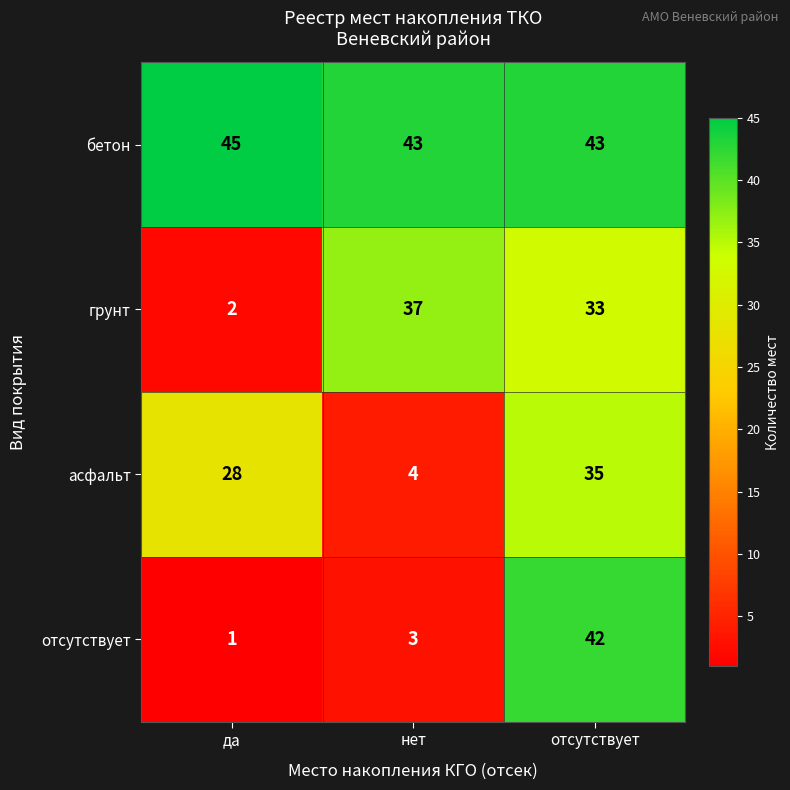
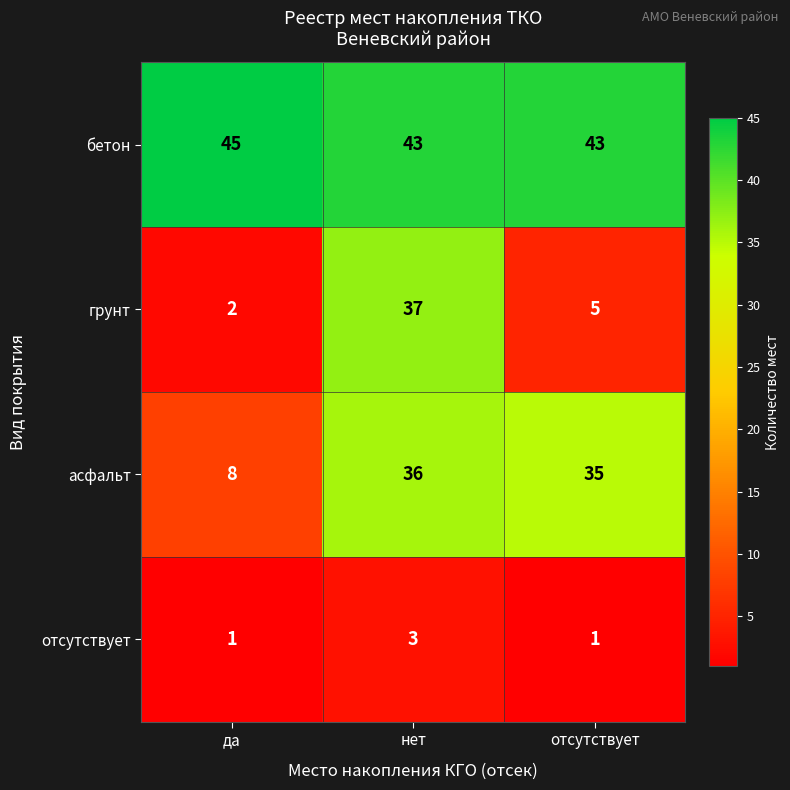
грунт, отсутствует: 33 -> 5
асфальт, да: 28 -> 8
асфальт, нет: 4 -> 36
отсутствует, отсутствует: 42 -> 1
